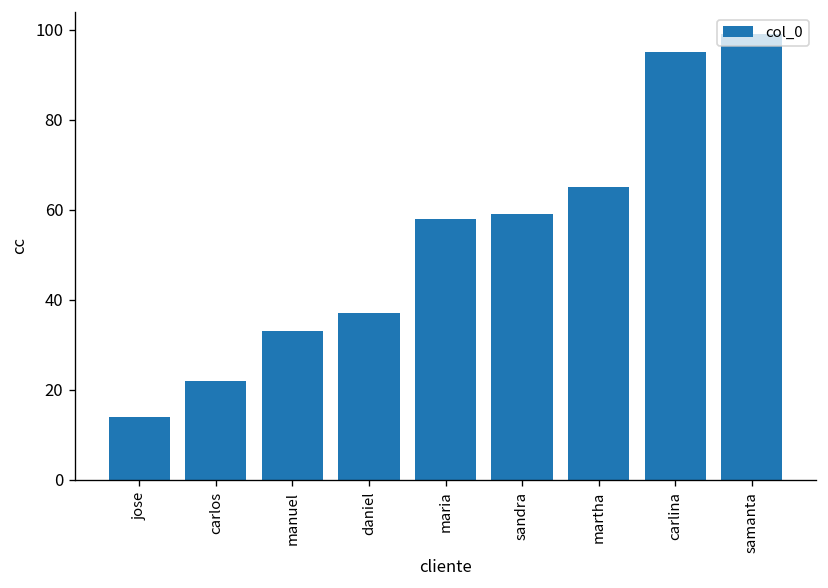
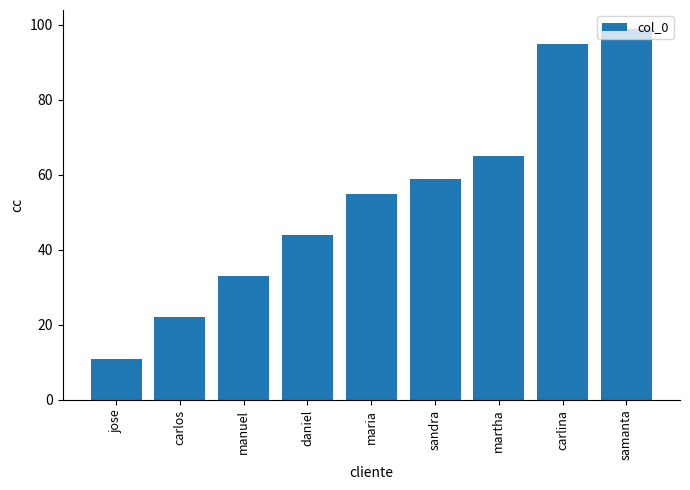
jose: 14 -> 11
daniel: 37 -> 44
maria: 58 -> 55
